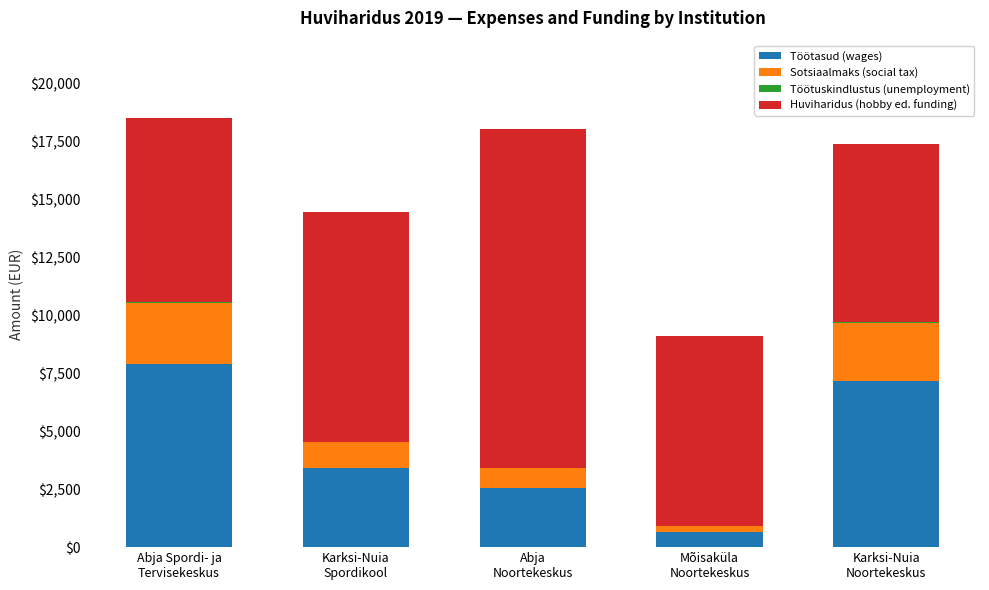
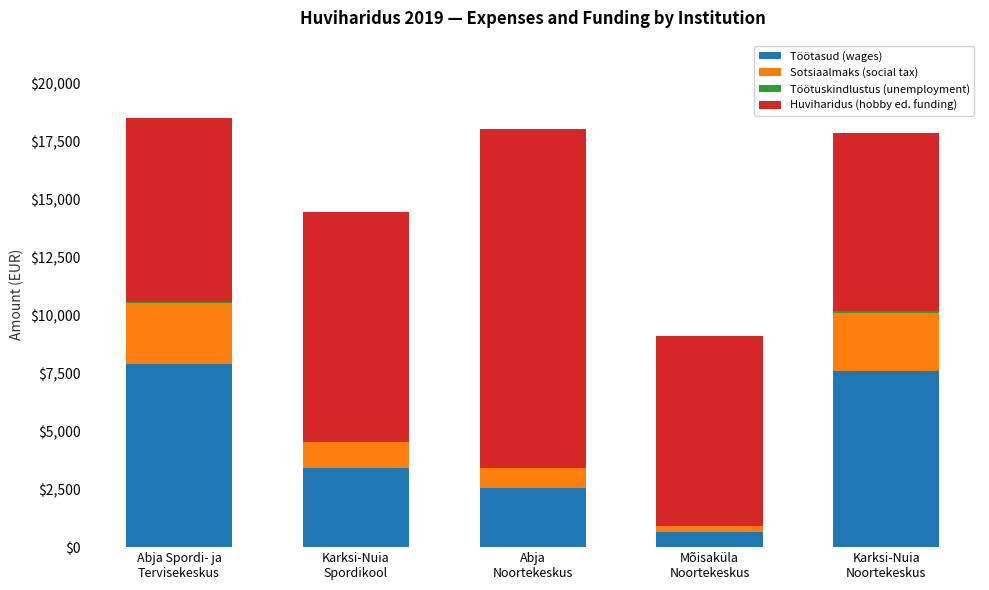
Töötasud (wages), Karksi-Nuia Noortekeskus: $7,100 -> $7,600
